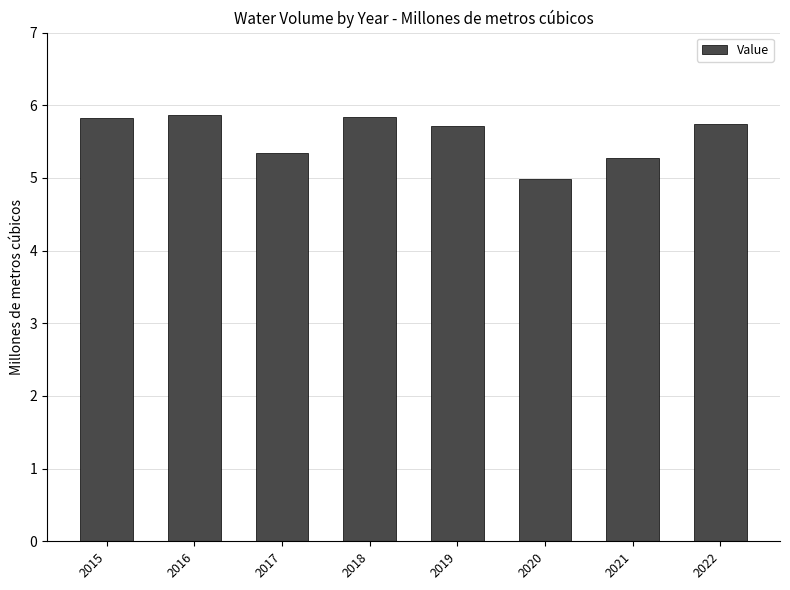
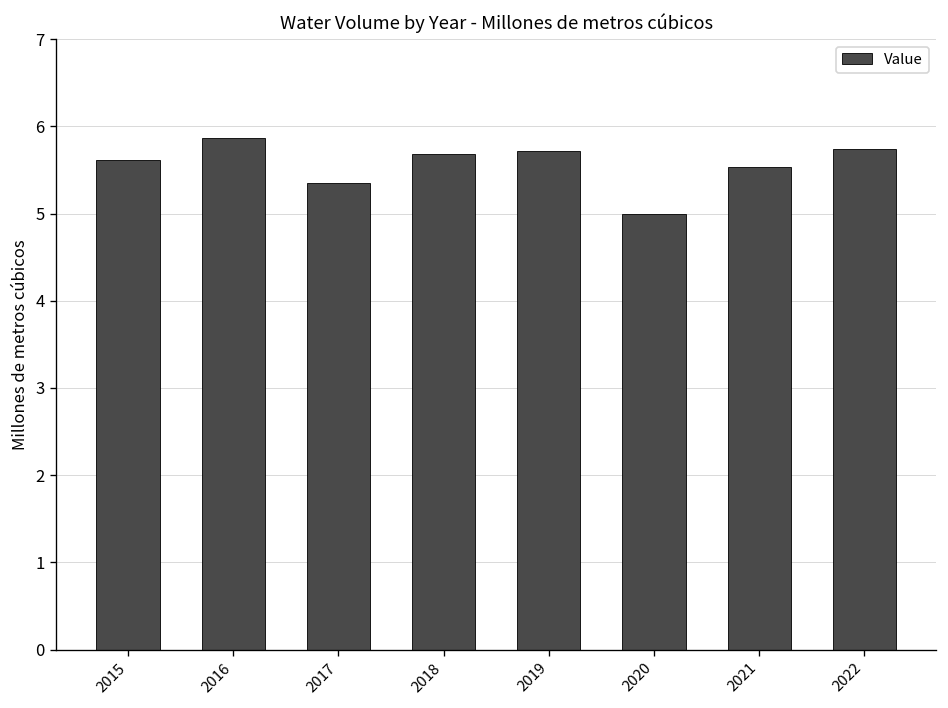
2015: 5.8 -> 5.6
2018: 5.8 -> 5.7
2021: 5.3 -> 5.5
